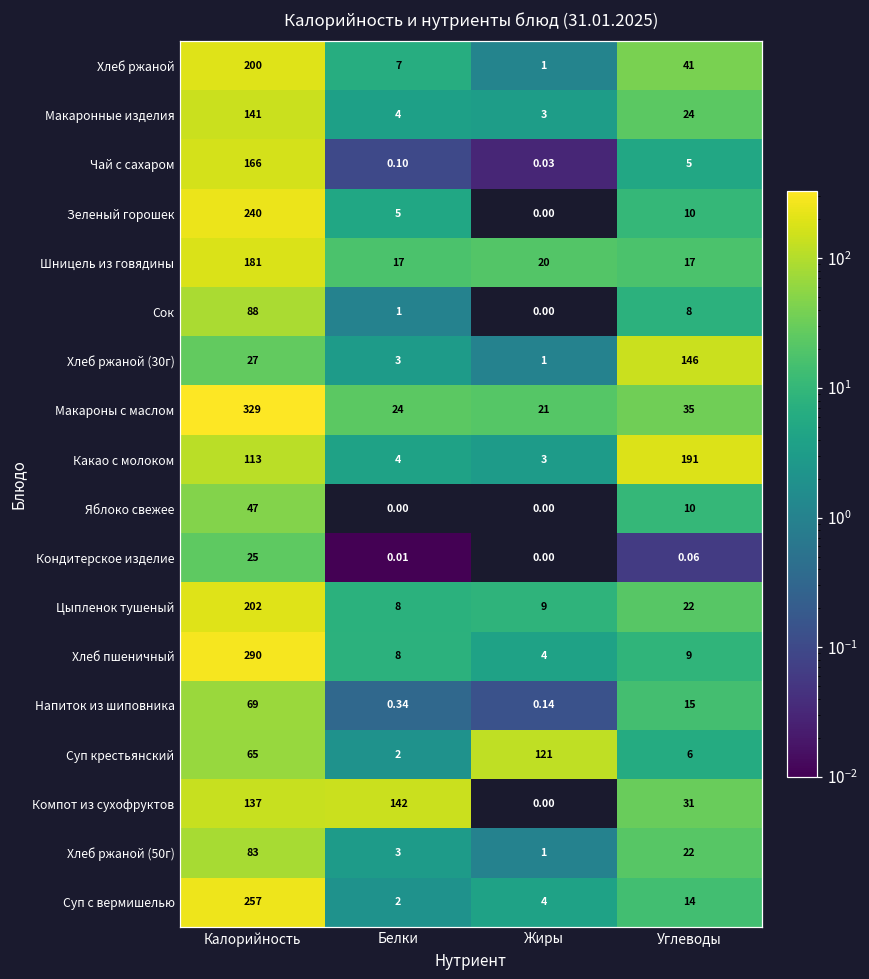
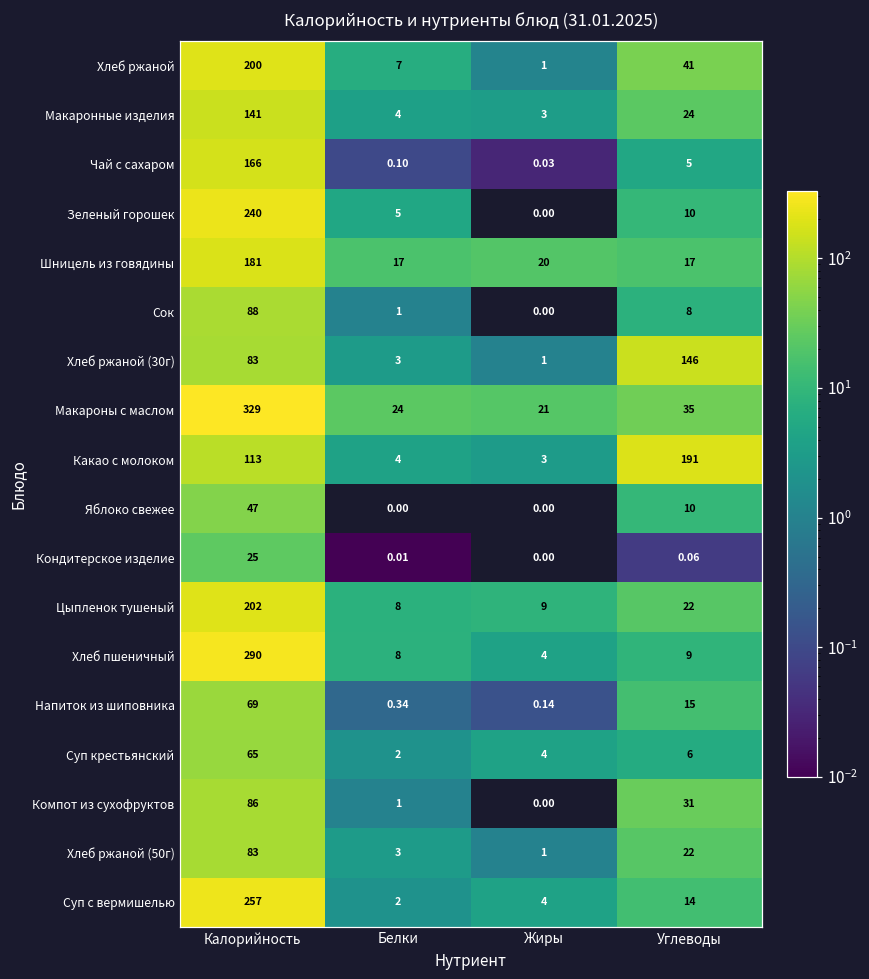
Хлеб ржаной (30г), Калорийность: 27 -> 83
Суп крестьянский, Жиры: 121 -> 4
Компот из сухофруктов, Калорийность: 137 -> 86
Компот из сухофруктов, Белки: 142 -> 1
